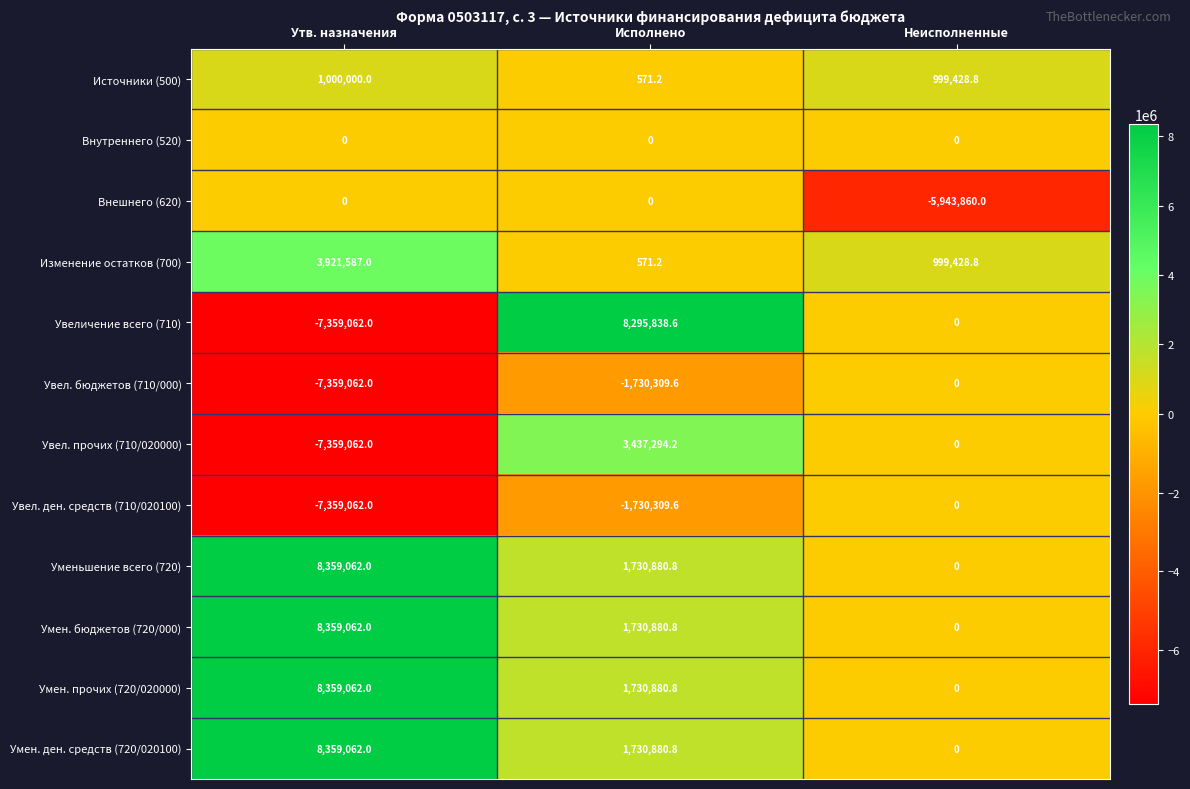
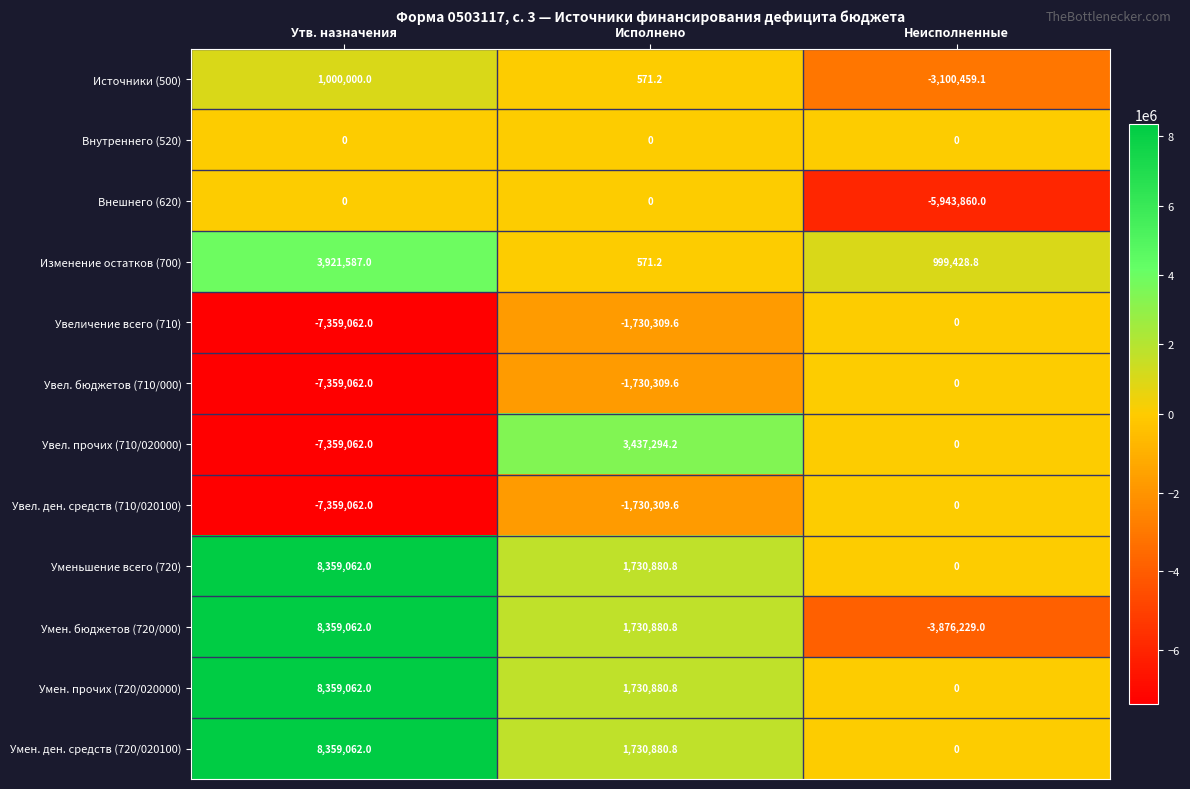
Источники (500), Неисполненные: 999,428.8 -> -3,100,459.1
Увеличение всего (710), Исполнено: 8,295,838.6 -> -1,730,309.6
Умен. бюджетов (720/000), Неисполненные: 0 -> -3,876,229.0
